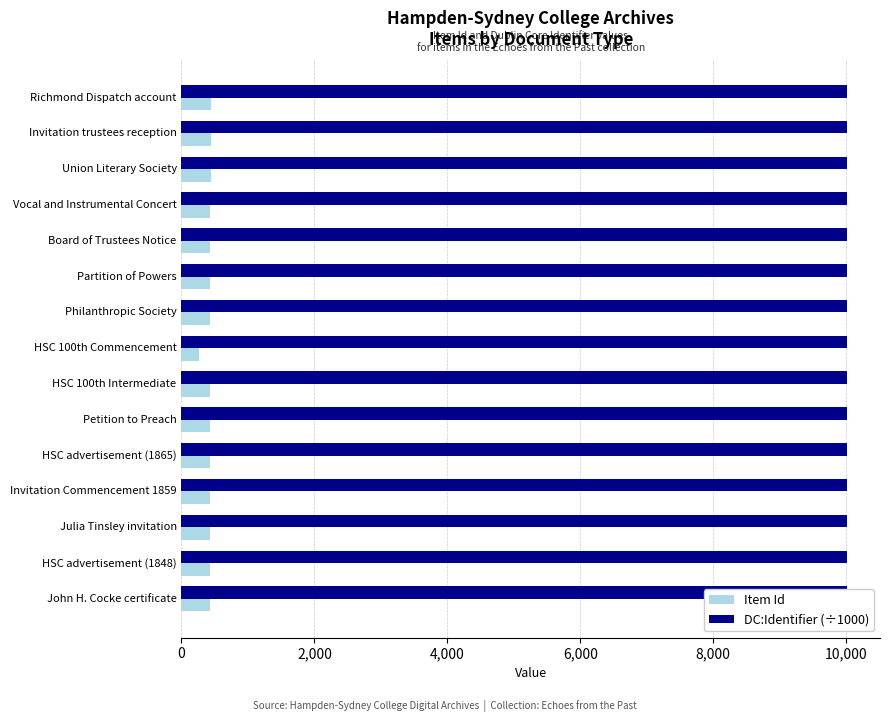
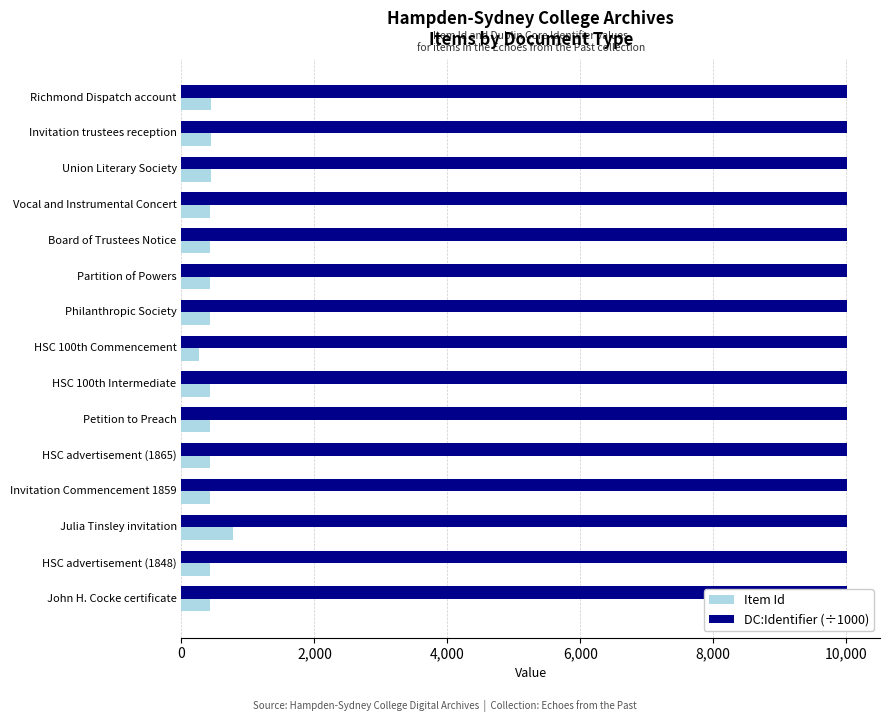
Item Id, Julia Tinsley invitation: 400 -> 800
